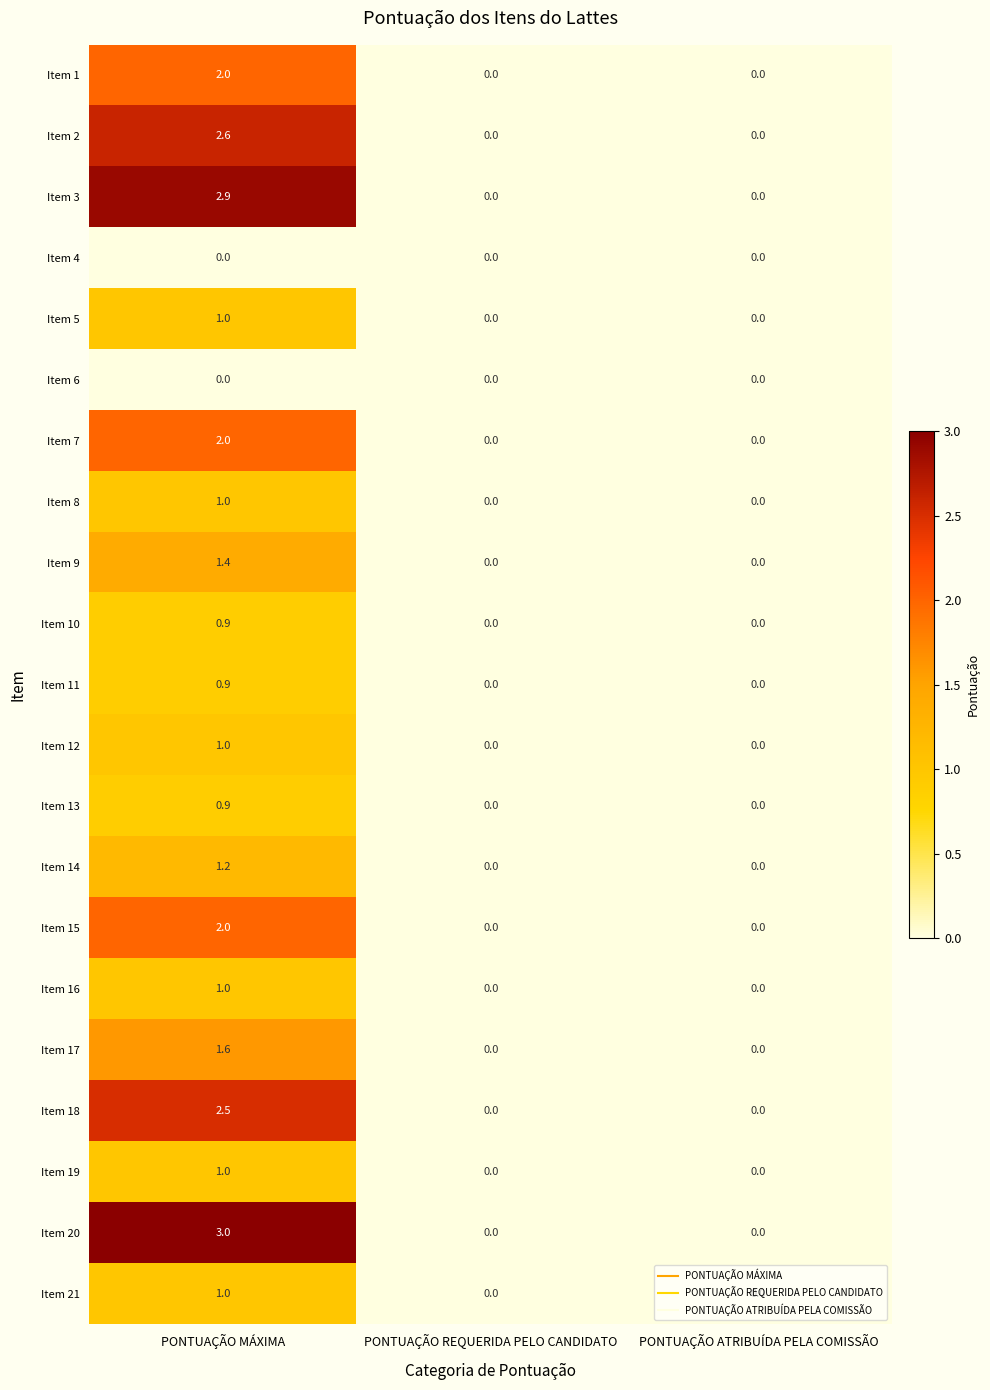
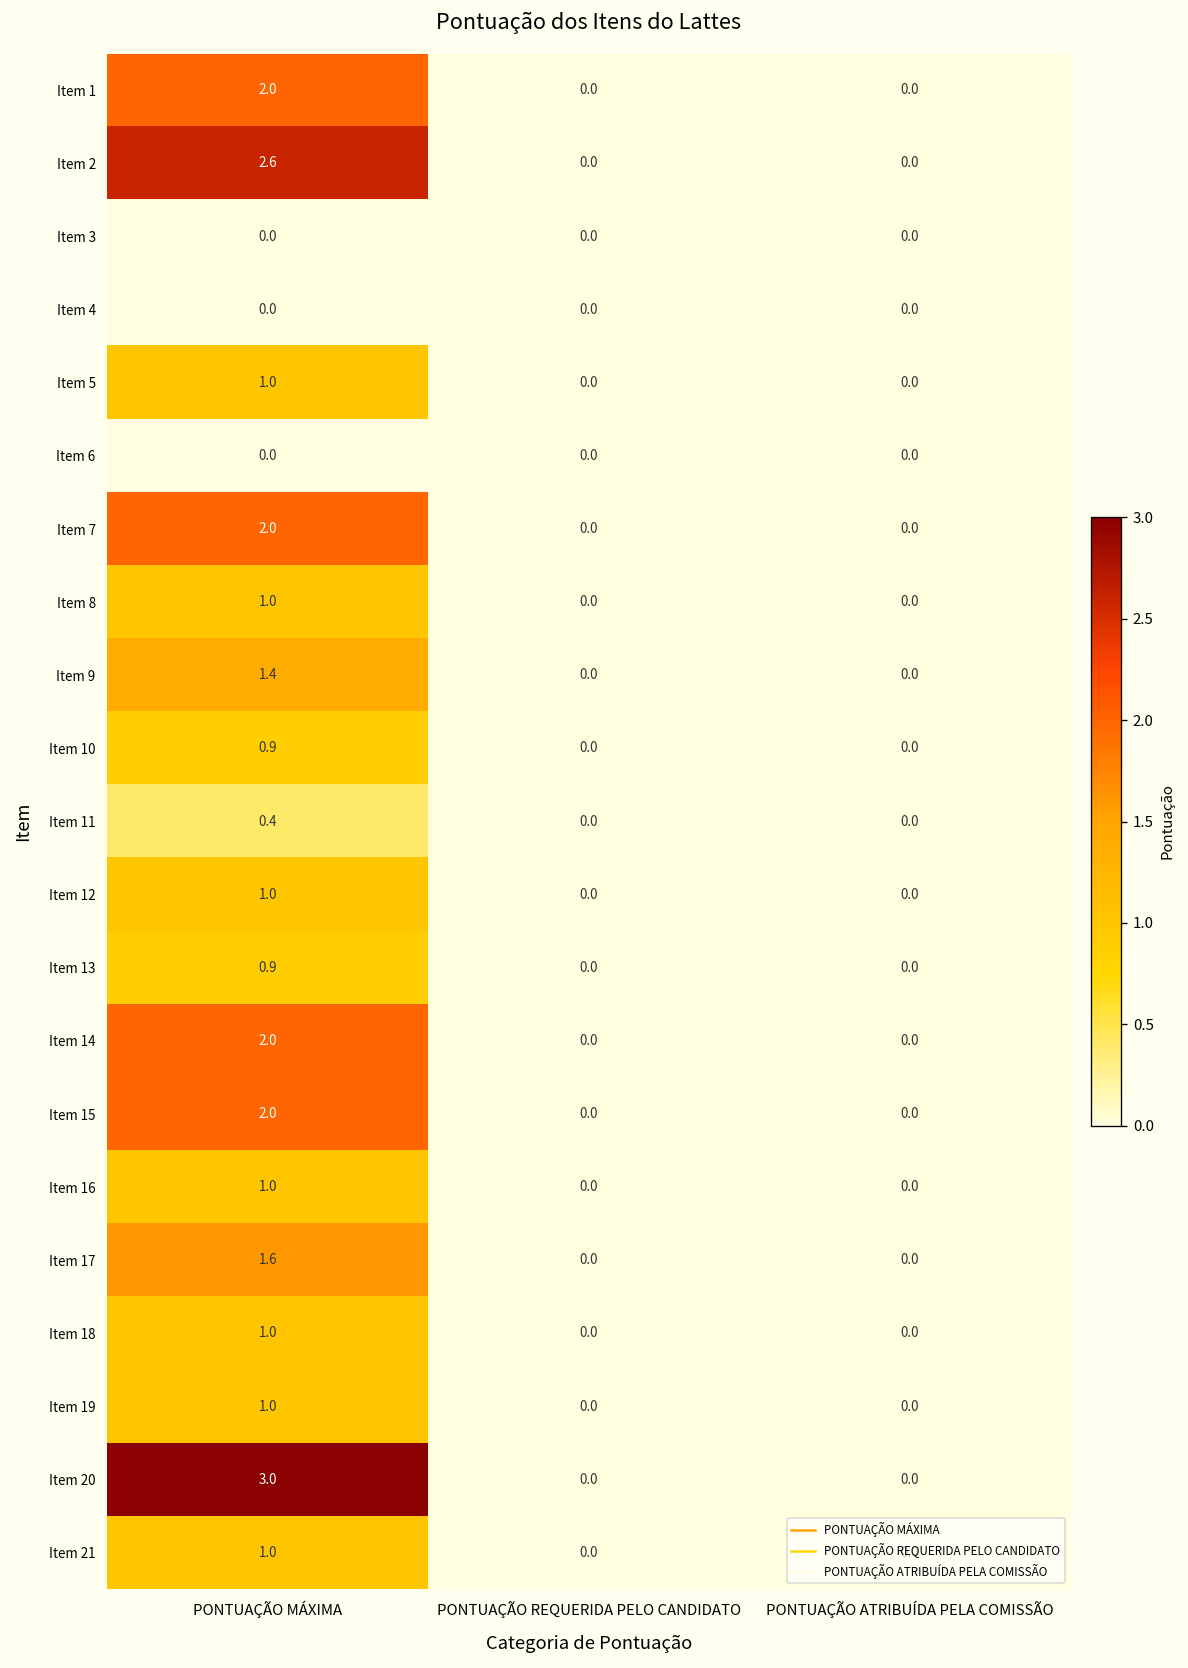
Item 3, PONTUAÇÃO MÁXIMA: 2.9 -> 0.0
Item 11, PONTUAÇÃO MÁXIMA: 0.9 -> 0.4
Item 14, PONTUAÇÃO MÁXIMA: 1.2 -> 2.0
Item 18, PONTUAÇÃO MÁXIMA: 2.5 -> 1.0
